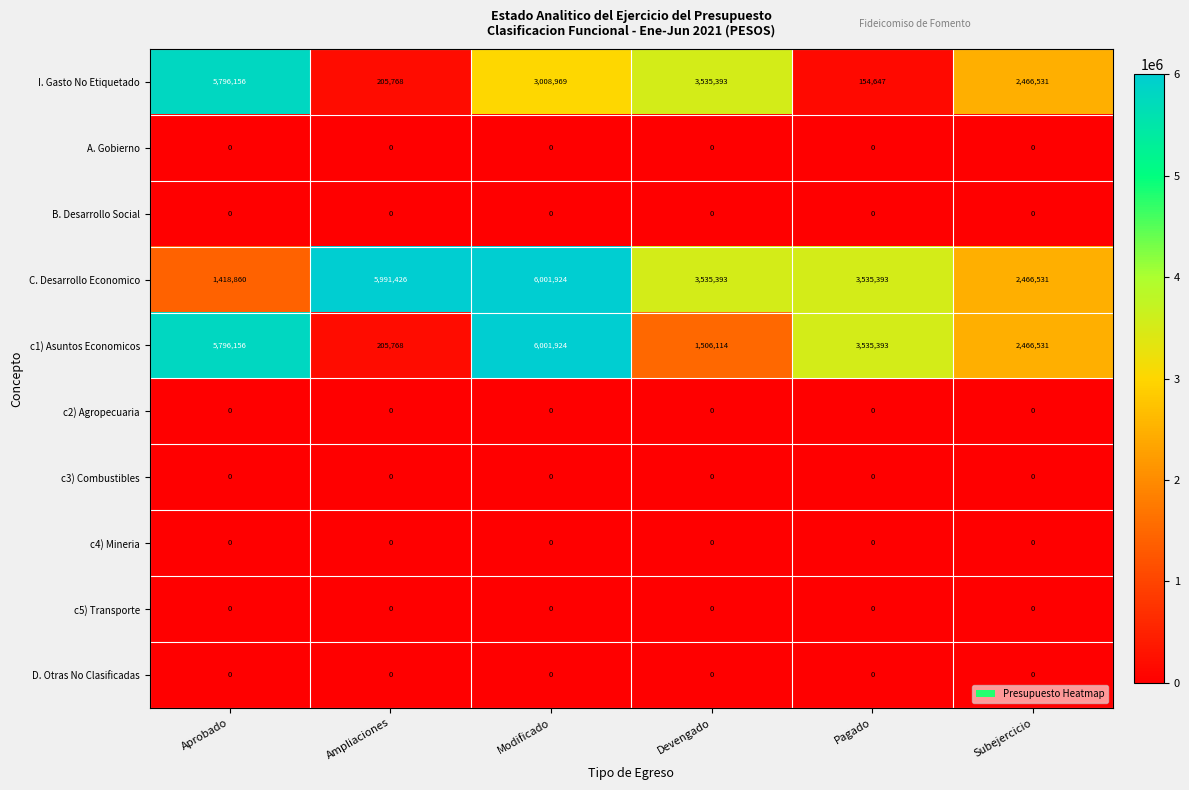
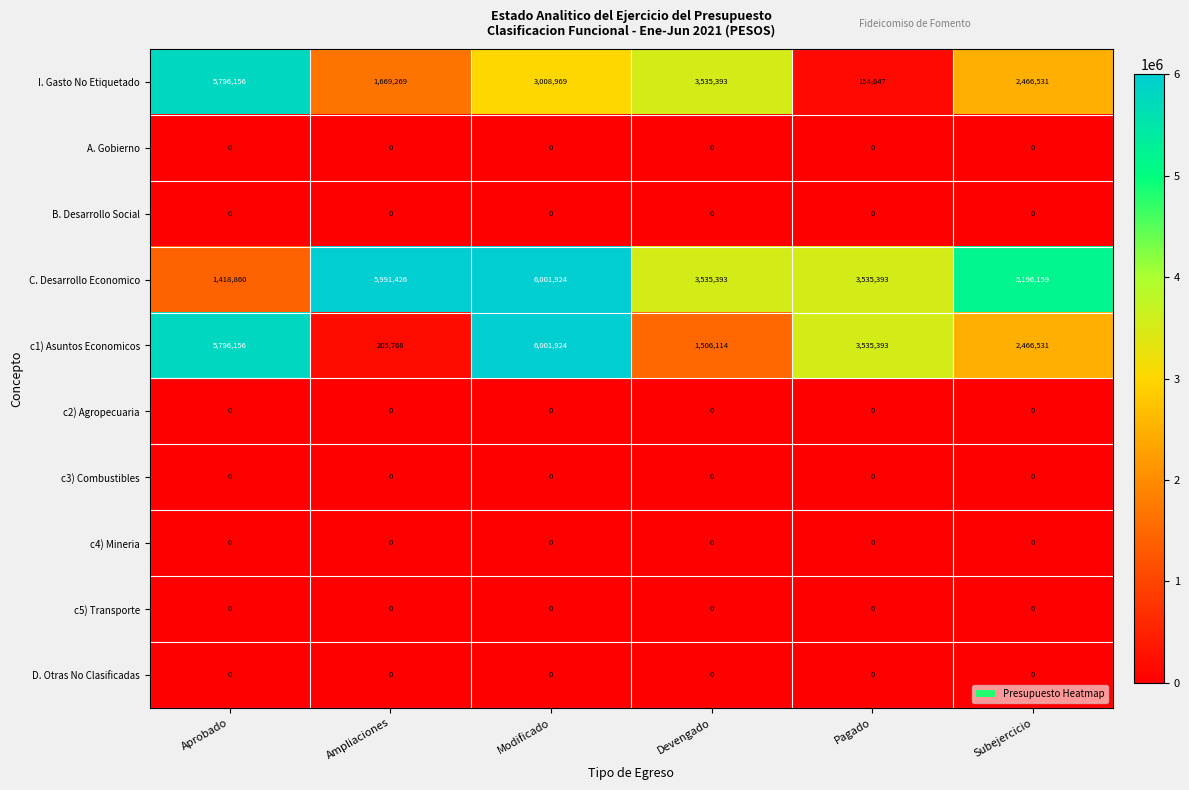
I. Gasto No Etiquetado, Ampliaciones: 205,768 -> 1,669,269
C. Desarrollo Economico, Subejercicio: 2,466,531 -> 5,196,159
